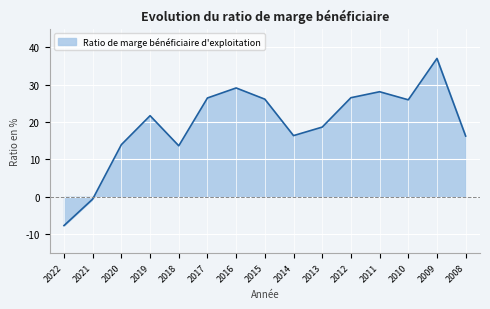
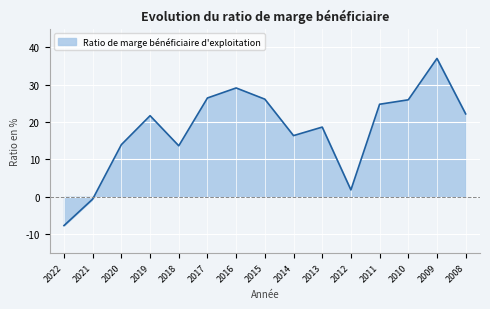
Ratio de marge bénéficiaire d'exploitation, 2012: 27 -> 2
Ratio de marge bénéficiaire d'exploitation, 2011: 28 -> 25
Ratio de marge bénéficiaire d'exploitation, 2008: 16 -> 22
